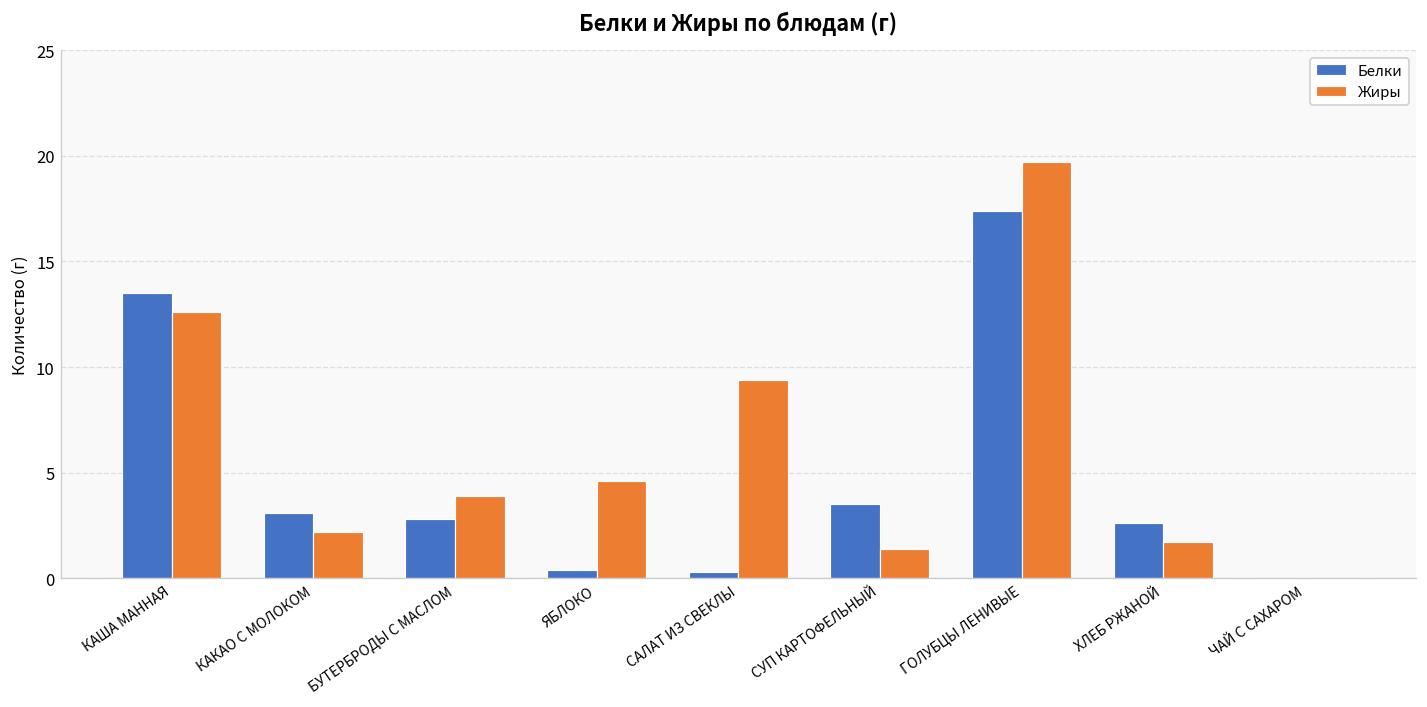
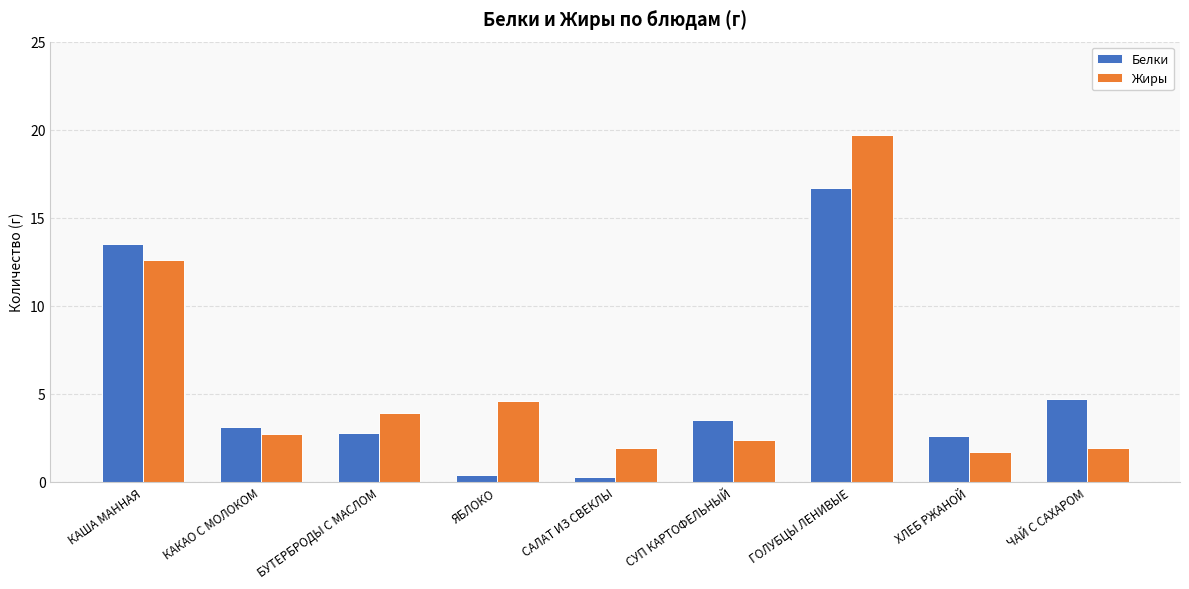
Жиры, КАКАО С МОЛОКОМ: 2.2 -> 2.7
Жиры, САЛАТ ИЗ СВЕКЛЫ: 9.4 -> 1.9
Жиры, СУП КАРТОФЕЛЬНЫЙ: 1.4 -> 2.4
Белки, ГОЛУБЦЫ ЛЕНИВЫЕ: 17.4 -> 16.7
Белки, ЧАЙ С САХАРОМ: 0.0 -> 4.7
Жиры, ЧАЙ С САХАРОМ: 0.0 -> 1.9
